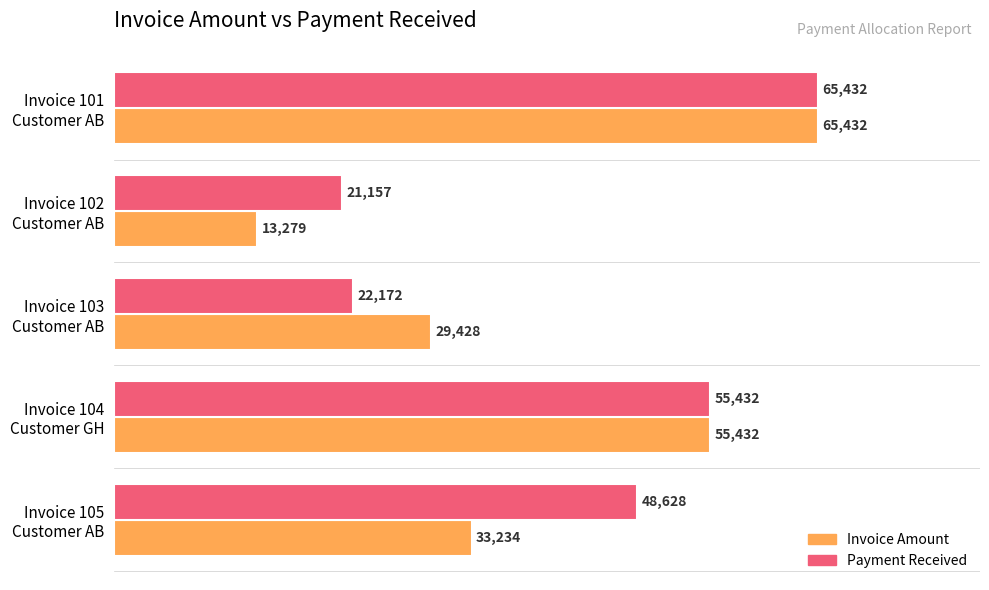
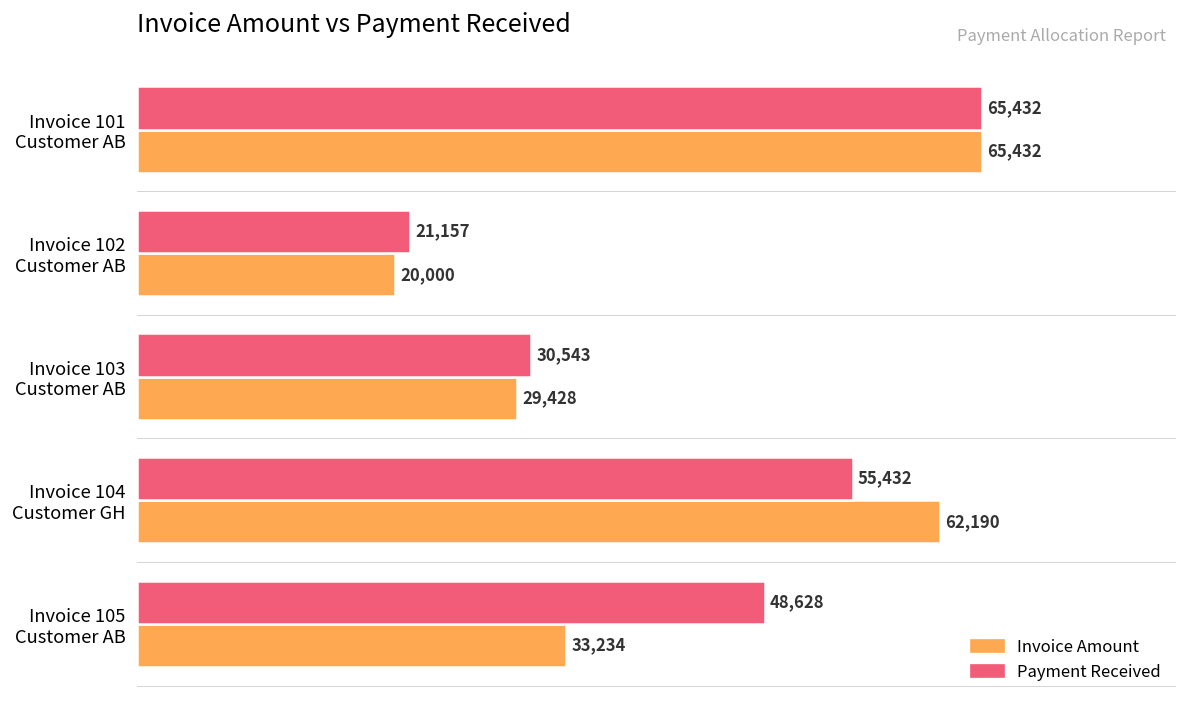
Invoice Amount, Invoice 102 Customer AB: 13,279 -> 20,000
Payment Received, Invoice 103 Customer AB: 22,172 -> 30,543
Invoice Amount, Invoice 104 Customer GH: 55,432 -> 62,190
